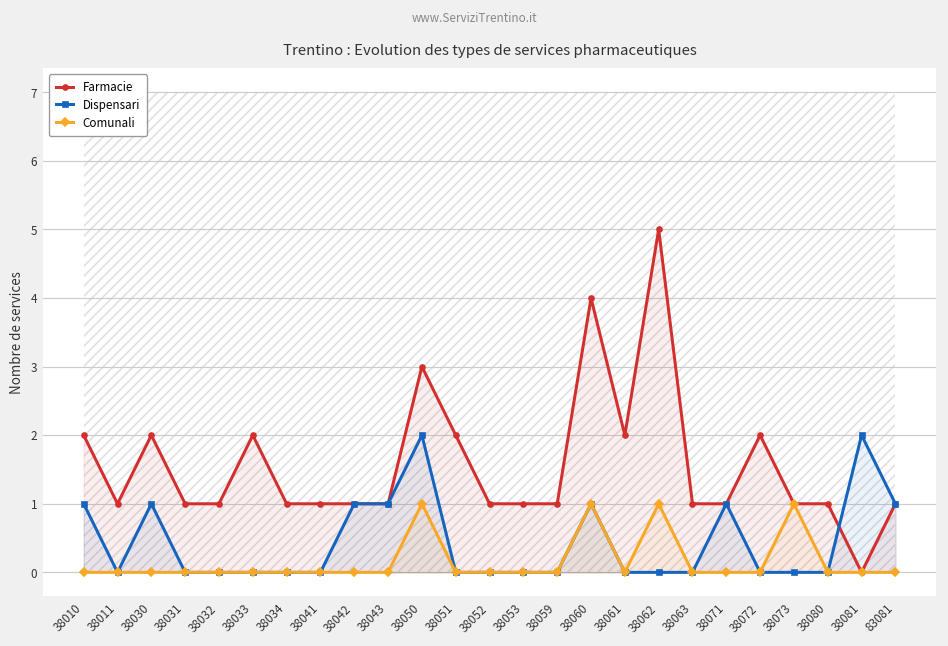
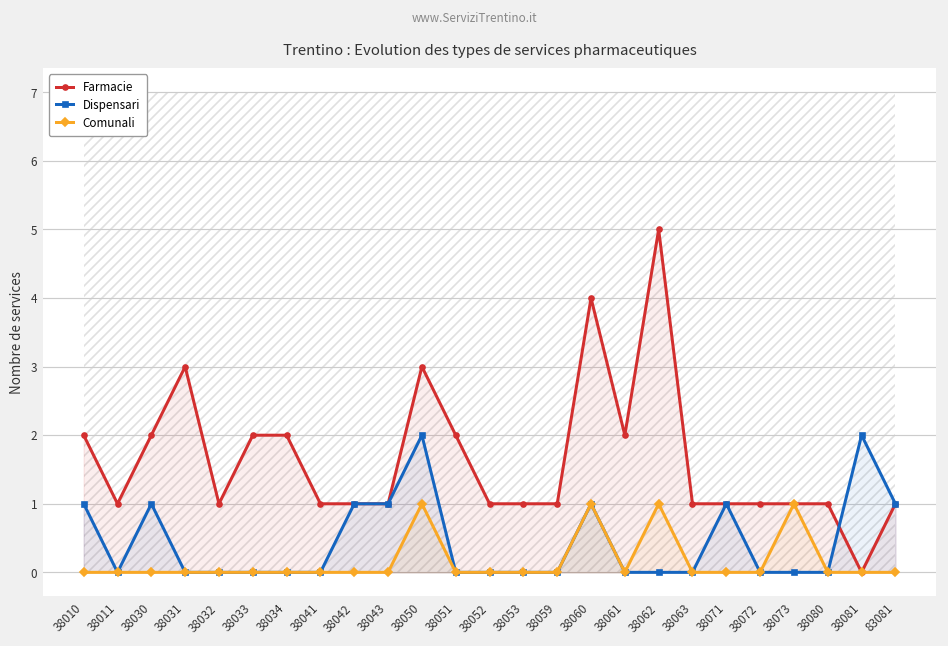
Farmacie, 38031: 1 -> 3
Farmacie, 38034: 1 -> 2
Farmacie, 38072: 2 -> 1
